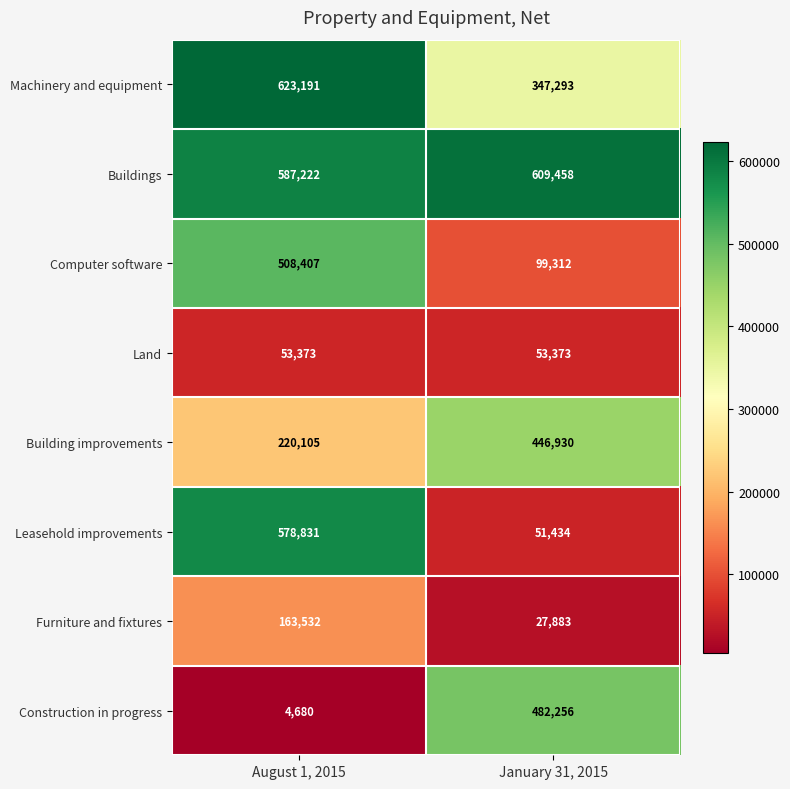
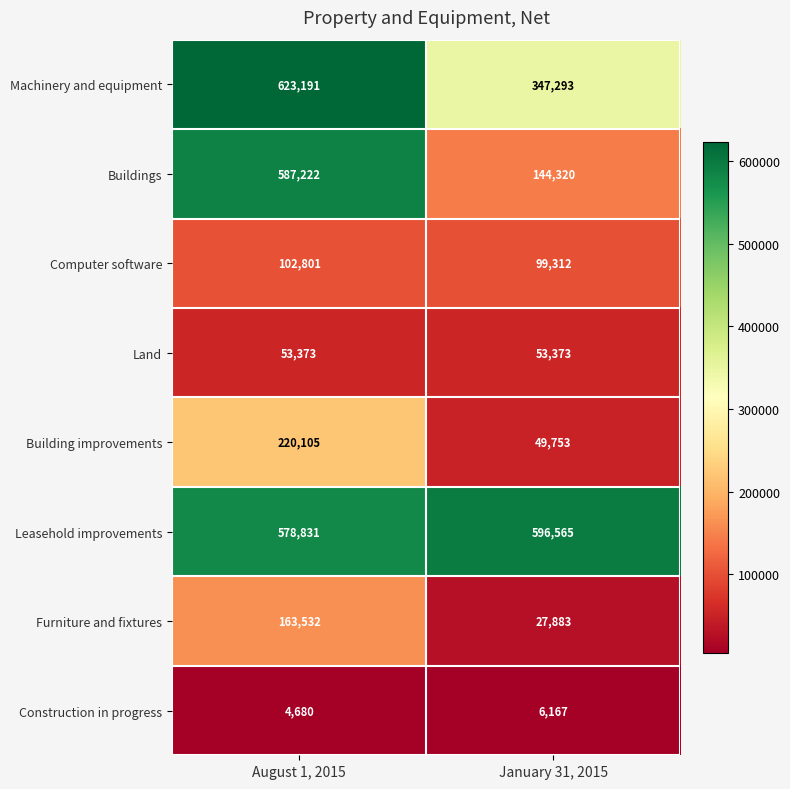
Buildings, January 31, 2015: 609,458 -> 144,320
Computer software, August 1, 2015: 508,407 -> 102,801
Building improvements, January 31, 2015: 446,930 -> 49,753
Leasehold improvements, January 31, 2015: 51,434 -> 596,565
Construction in progress, January 31, 2015: 482,256 -> 6,167
